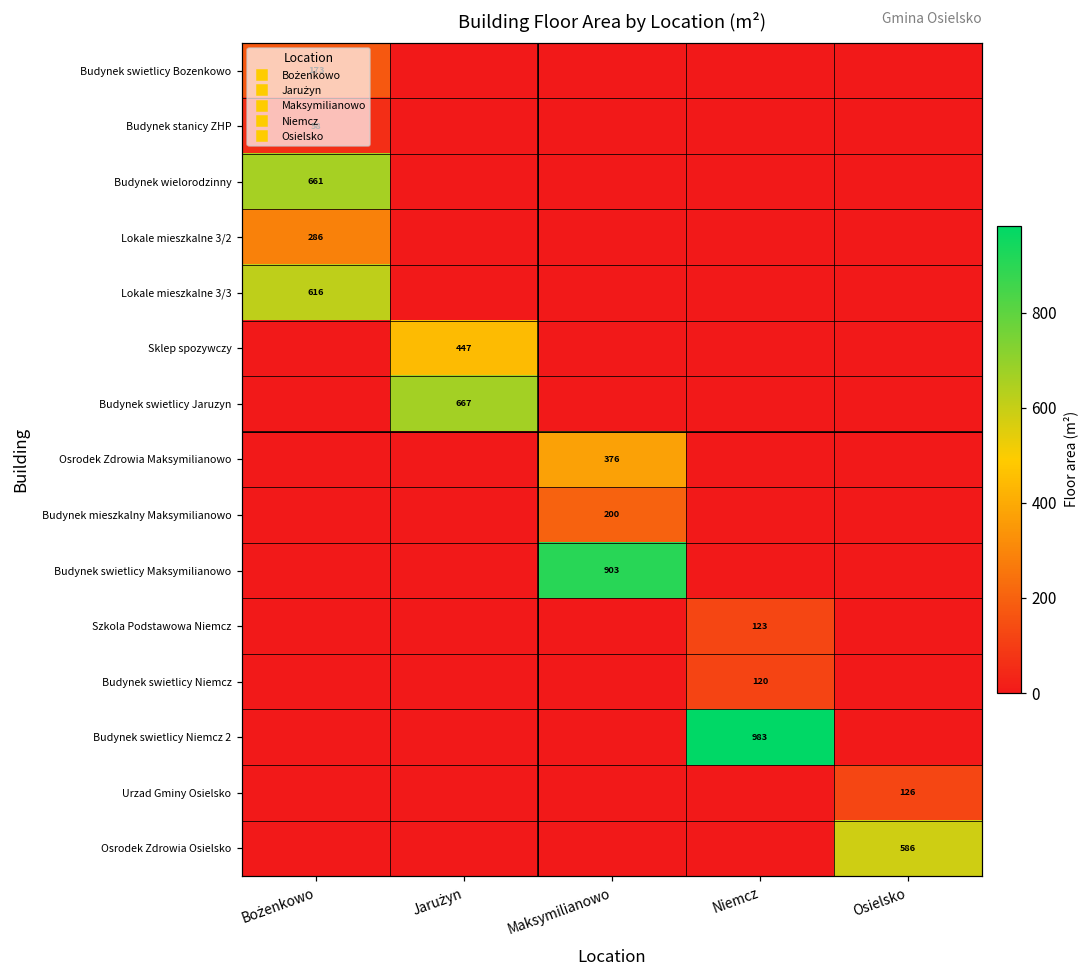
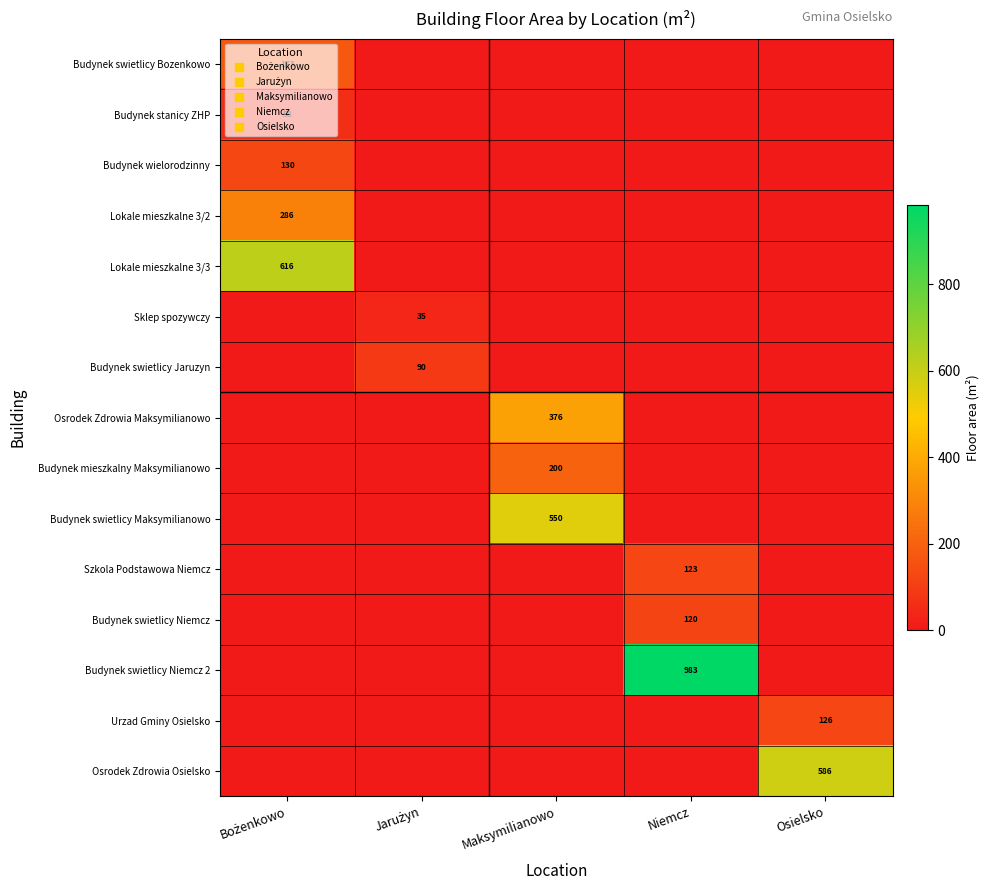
Budynek wielorodzinny, Bożenkowo: 661 -> 130
Sklep spozywczy, Jarużyn: 447 -> 35
Budynek swietlicy Jaruzyn, Jarużyn: 667 -> 90
Budynek swietlicy Maksymilianowo, Maksymilianowo: 903 -> 550
